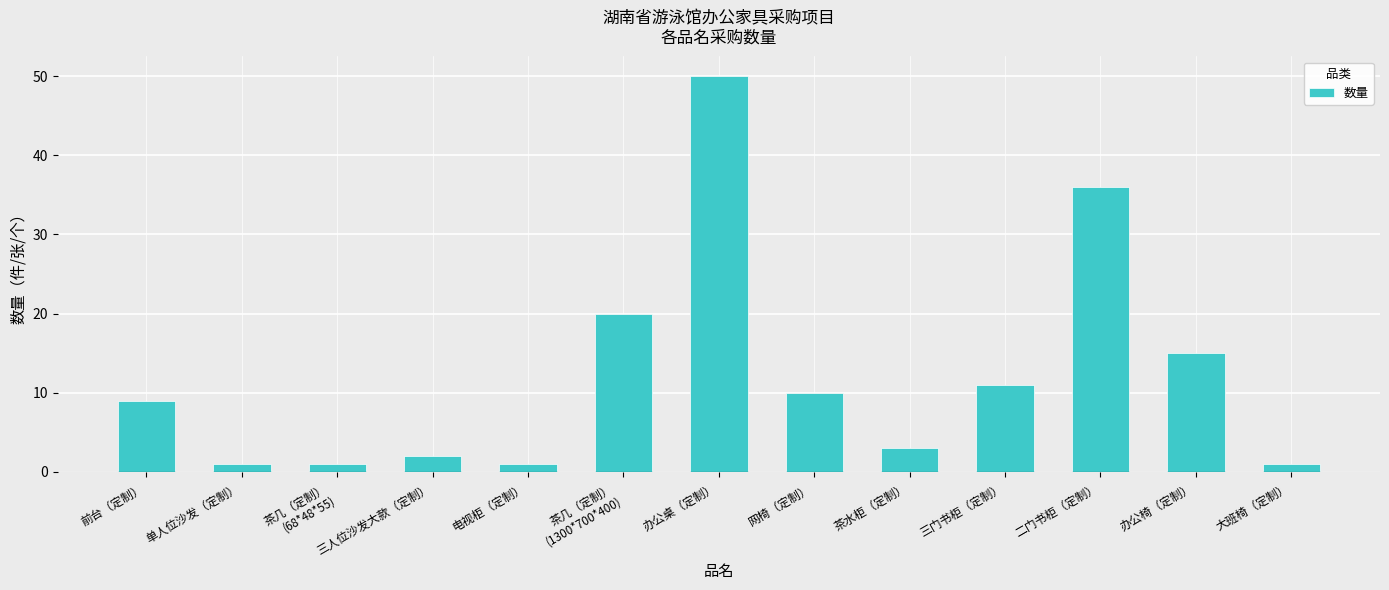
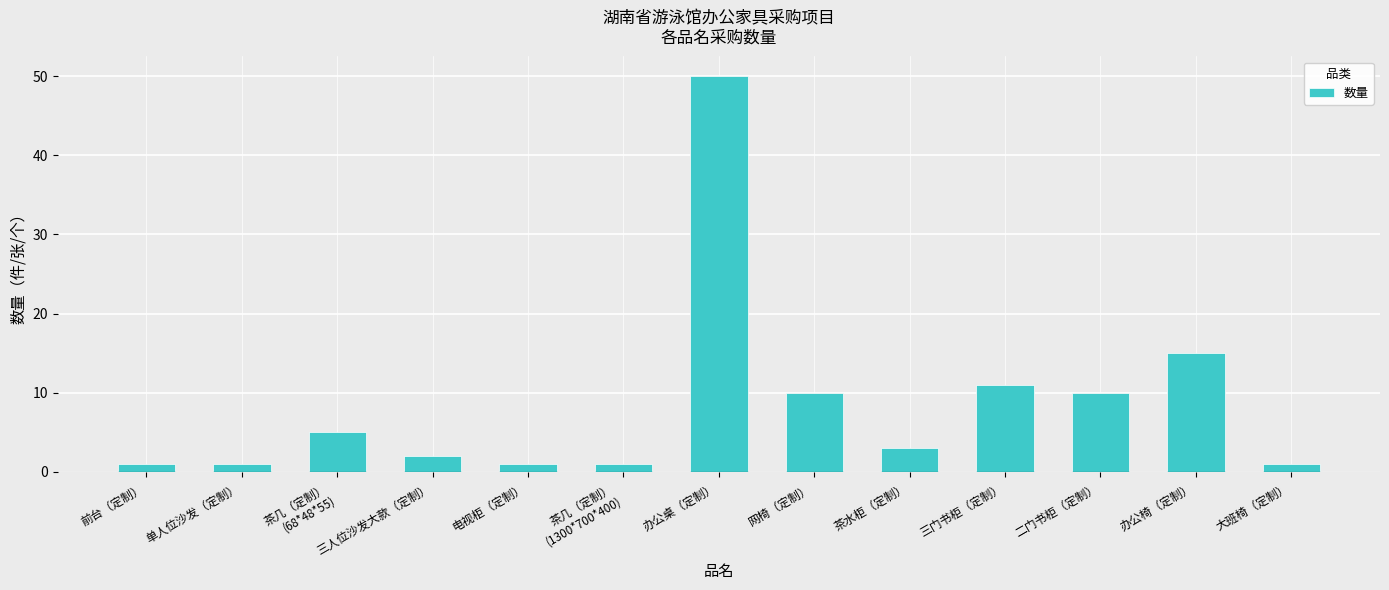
前台（定制）: 9 -> 1
茶几（定制） (68*48*55): 1 -> 5
茶几（定制） (1300*700*400): 20 -> 1
二门书柜（定制）: 36 -> 10
